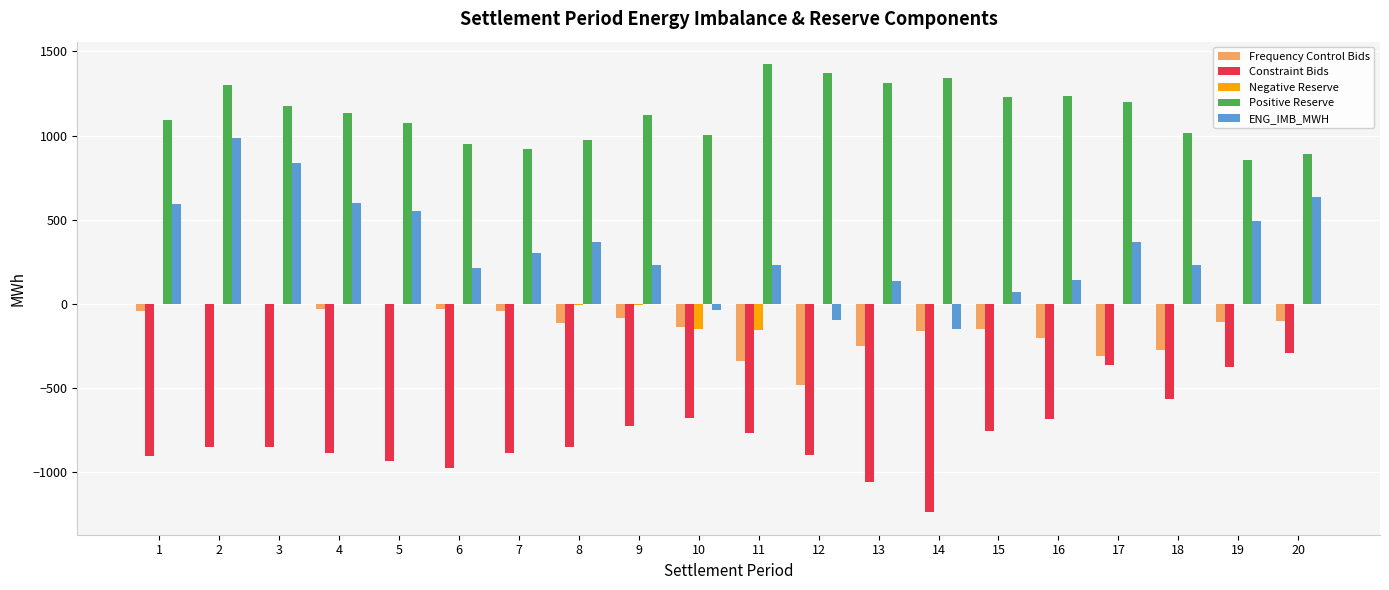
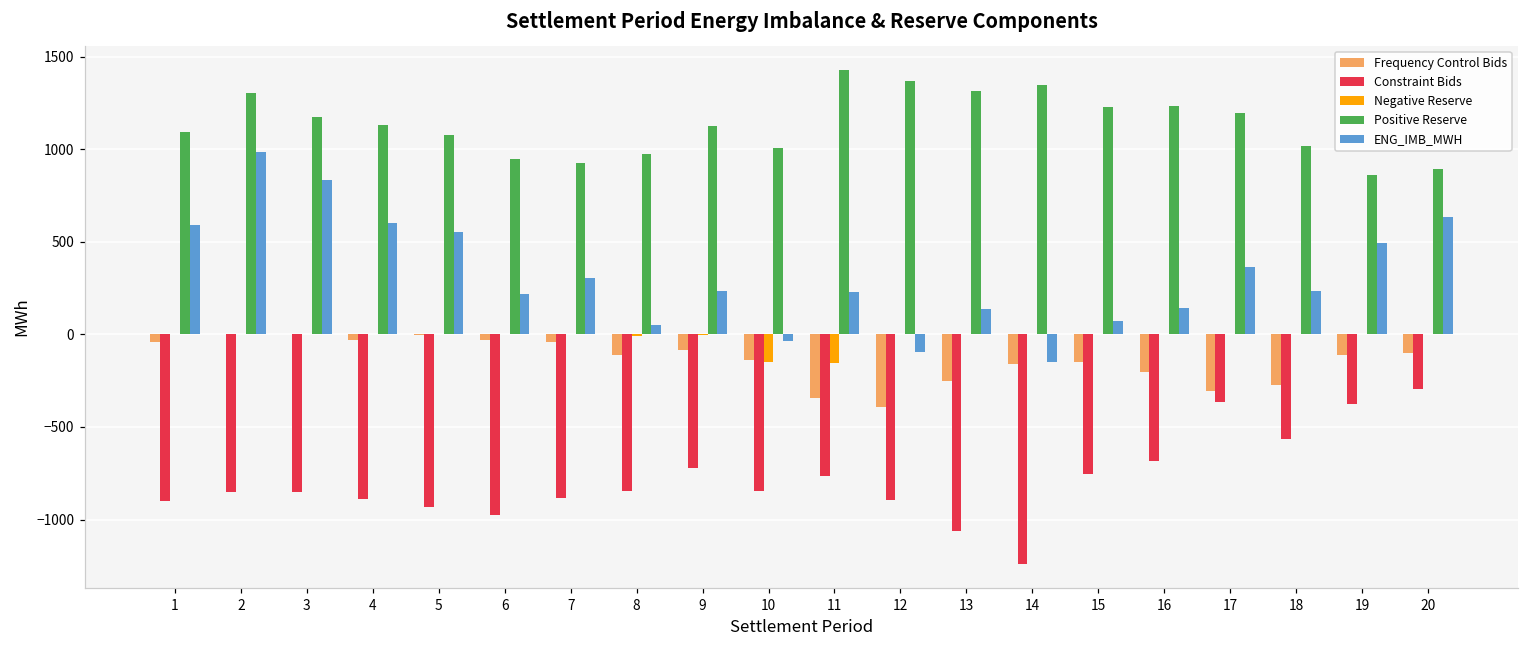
ENG_IMB_MWH, 8: 370 -> 50
Constraint Bids, 10: -680 -> -850
Frequency Control Bids, 12: -480 -> -390
